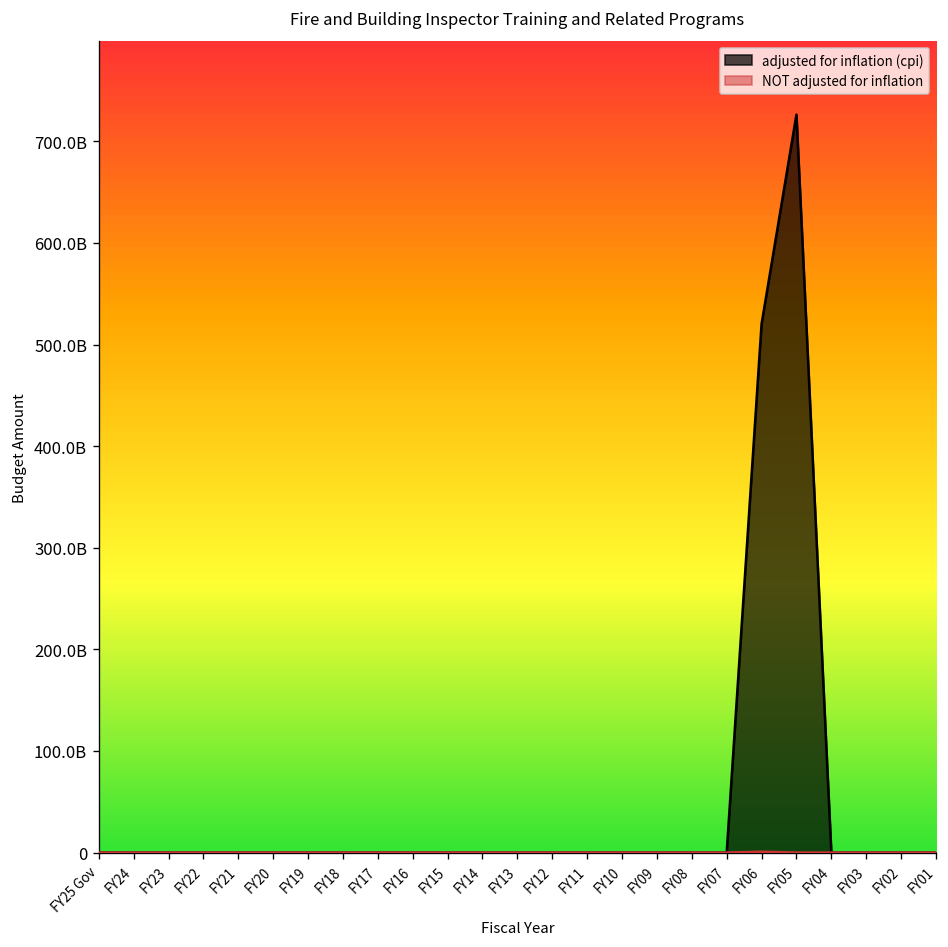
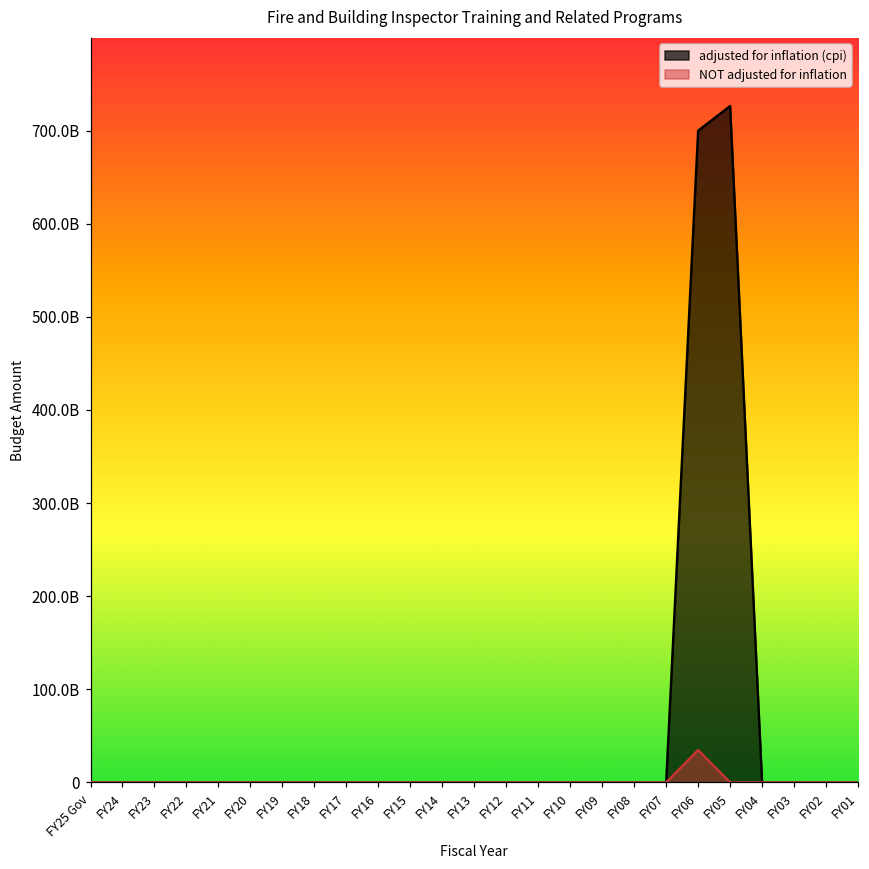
adjusted for inflation (cpi), FY06: 520000000000 -> 700000000000
NOT adjusted for inflation, FY06: 0 -> 30000000000
